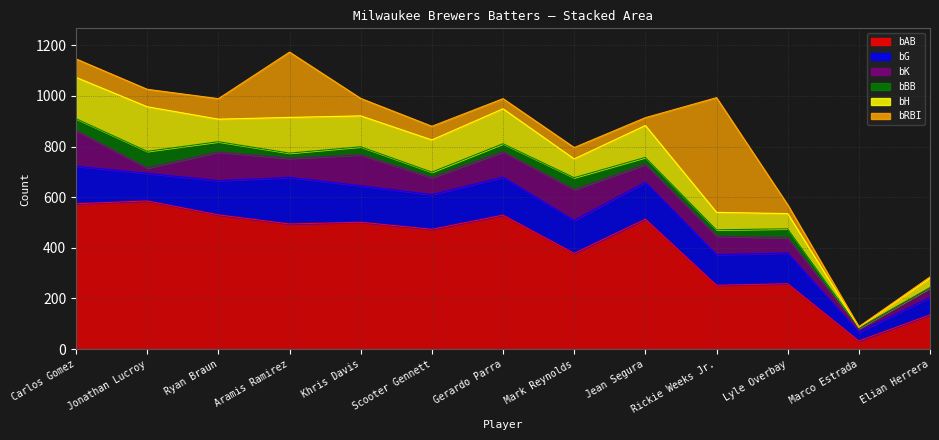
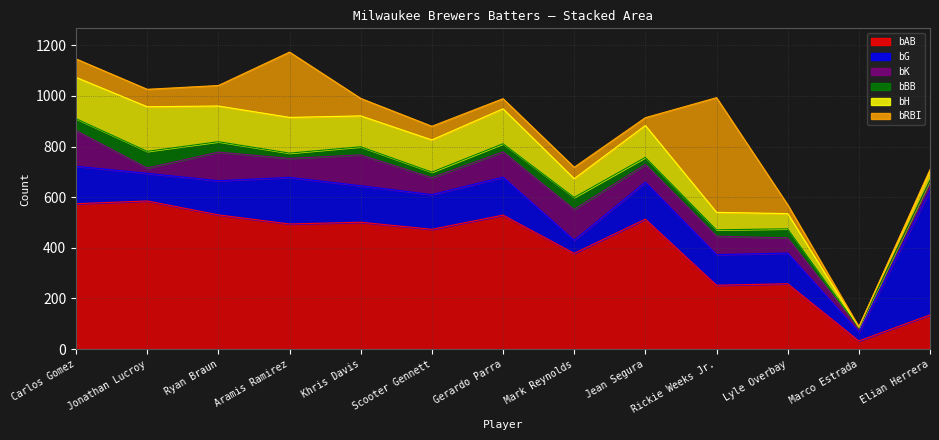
bH, Ryan Braun: 90 -> 140
bG, Mark Reynolds: 130 -> 50
bG, Elian Herrera: 70 -> 490
